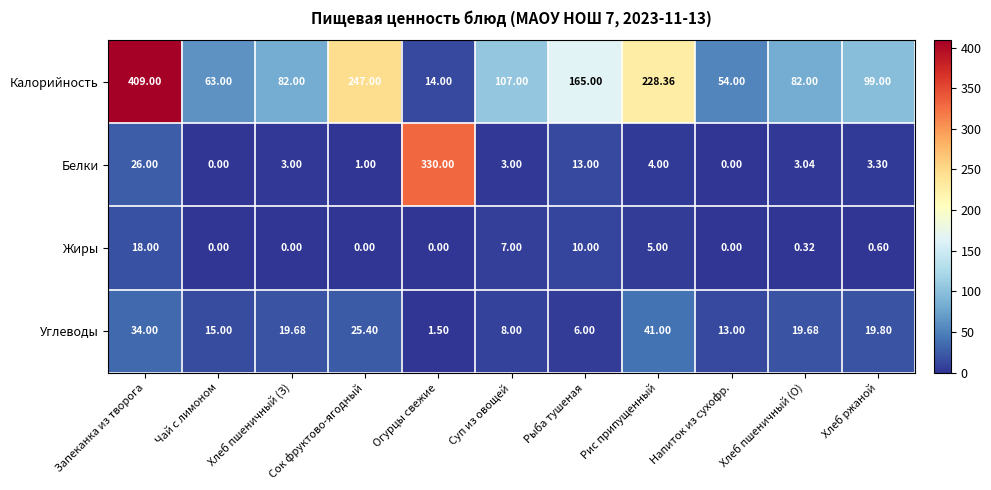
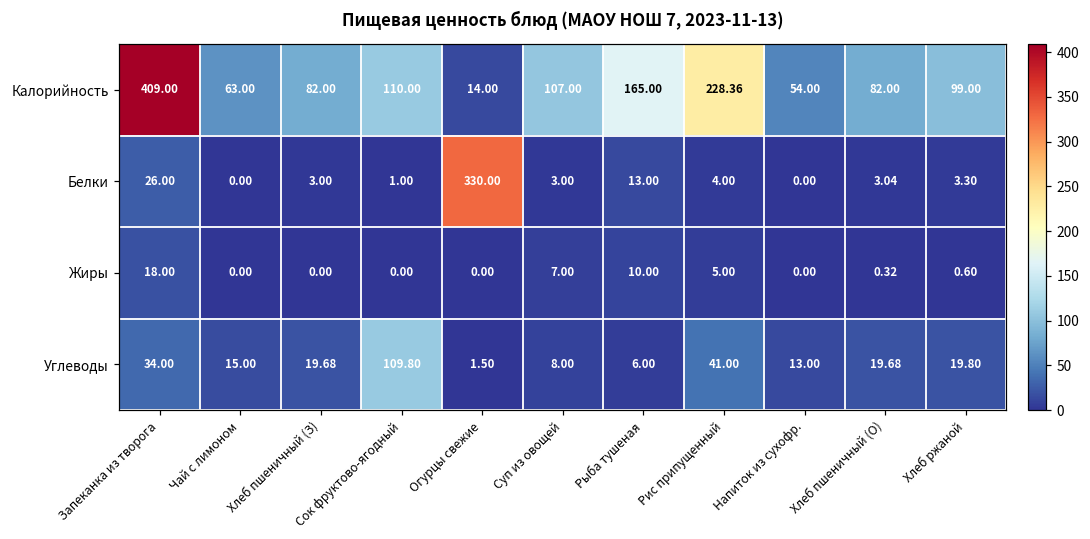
Калорийность, Сок фруктово-ягодный: 247.00 -> 110.00
Углеводы, Сок фруктово-ягодный: 25.40 -> 109.80
